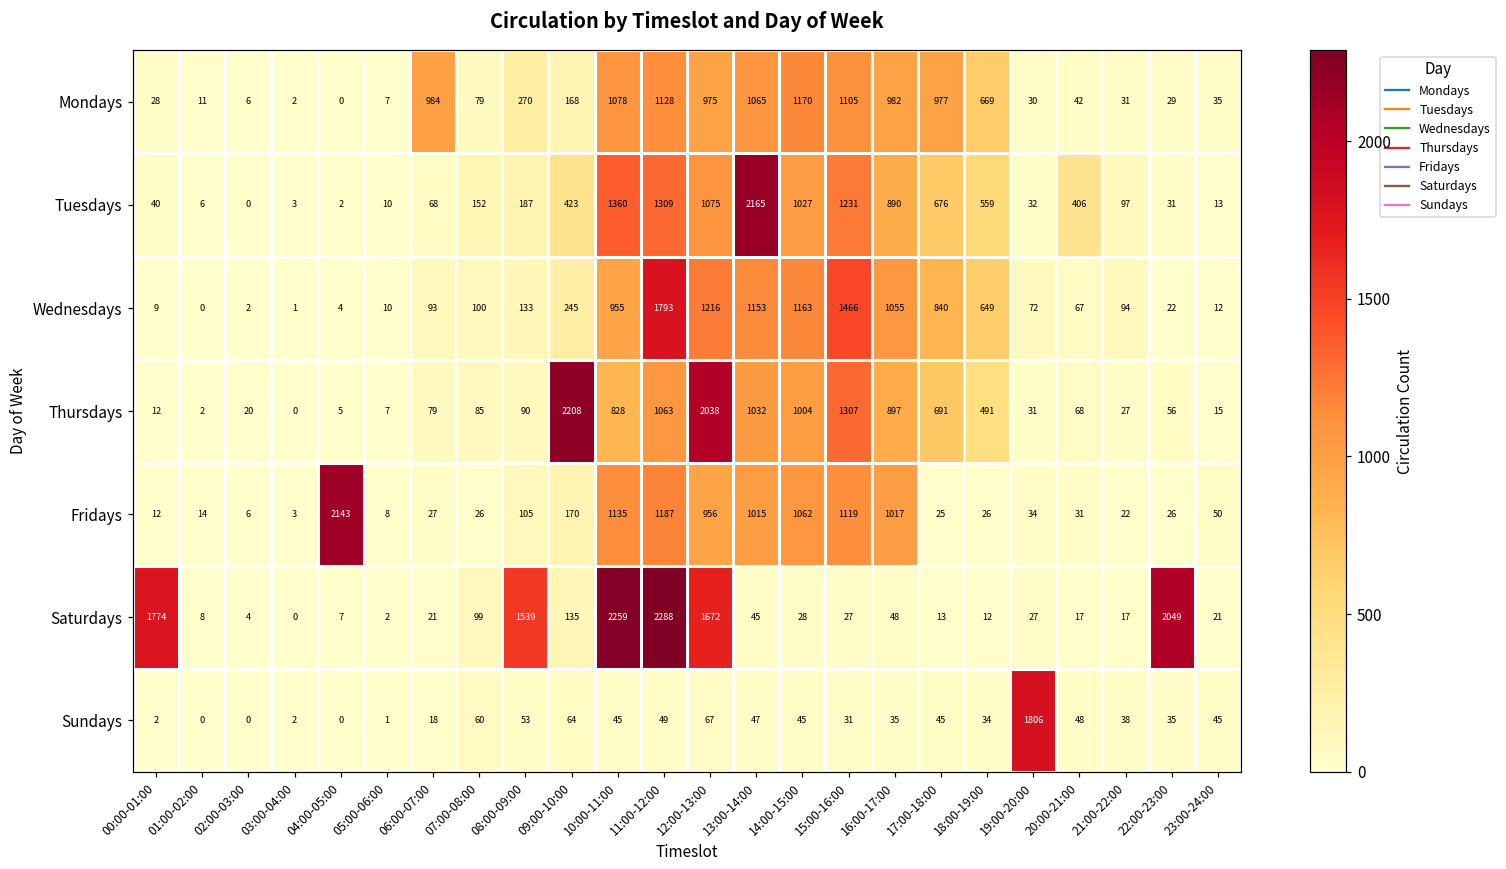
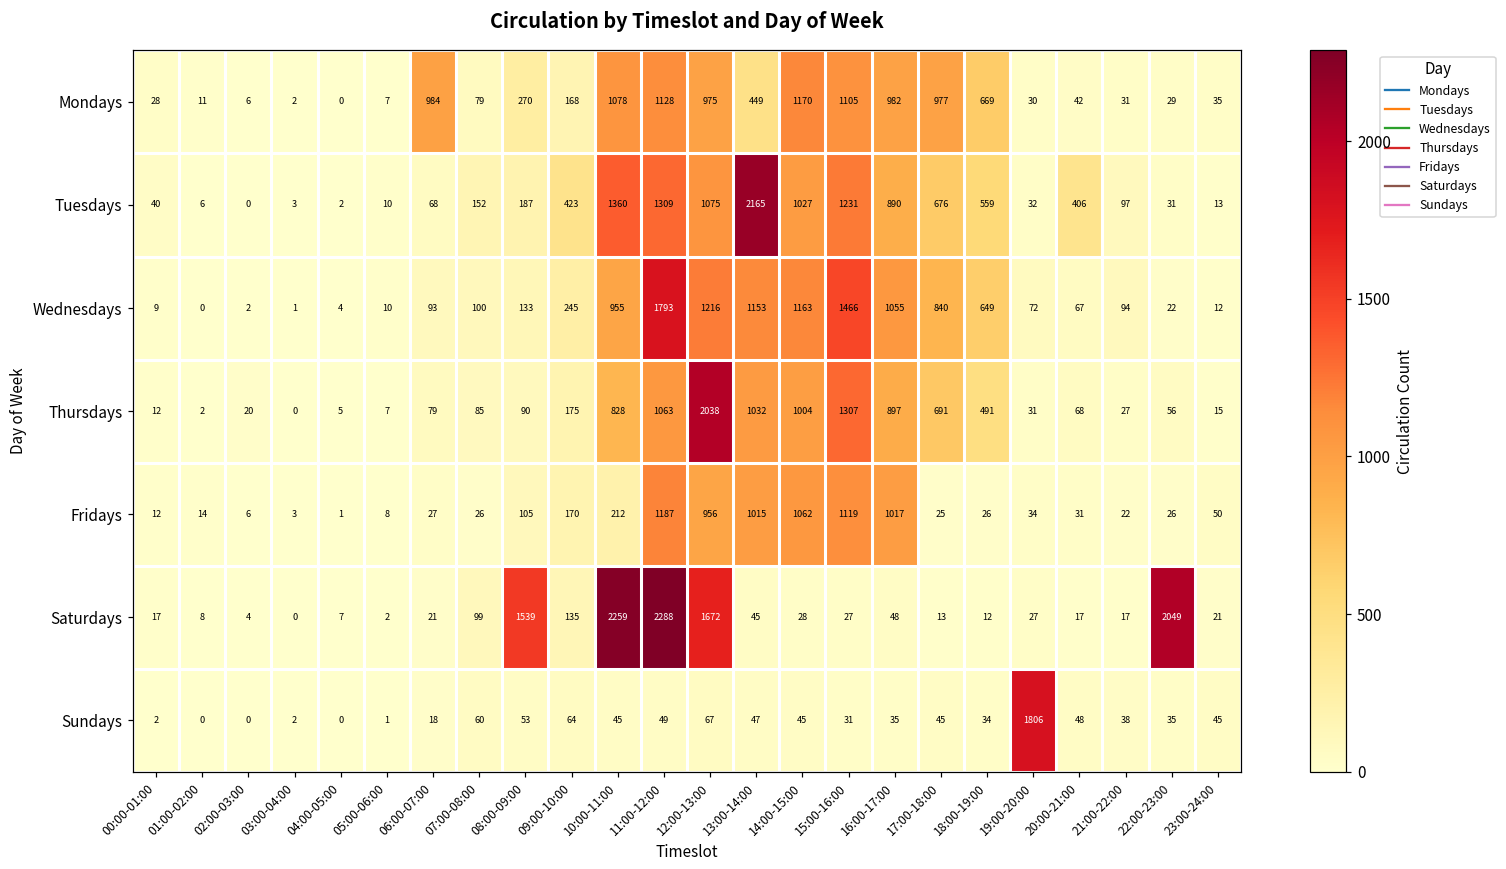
Mondays, 13:00-14:00: 1065 -> 449
Thursdays, 09:00-10:00: 2208 -> 175
Fridays, 04:00-05:00: 2143 -> 1
Fridays, 10:00-11:00: 1135 -> 212
Saturdays, 00:00-01:00: 1774 -> 17
